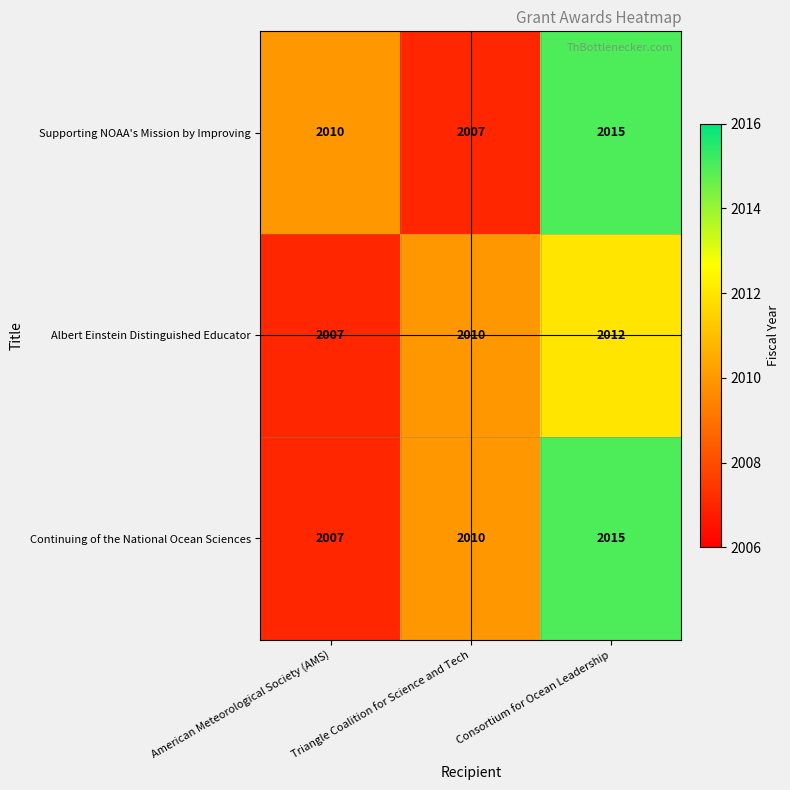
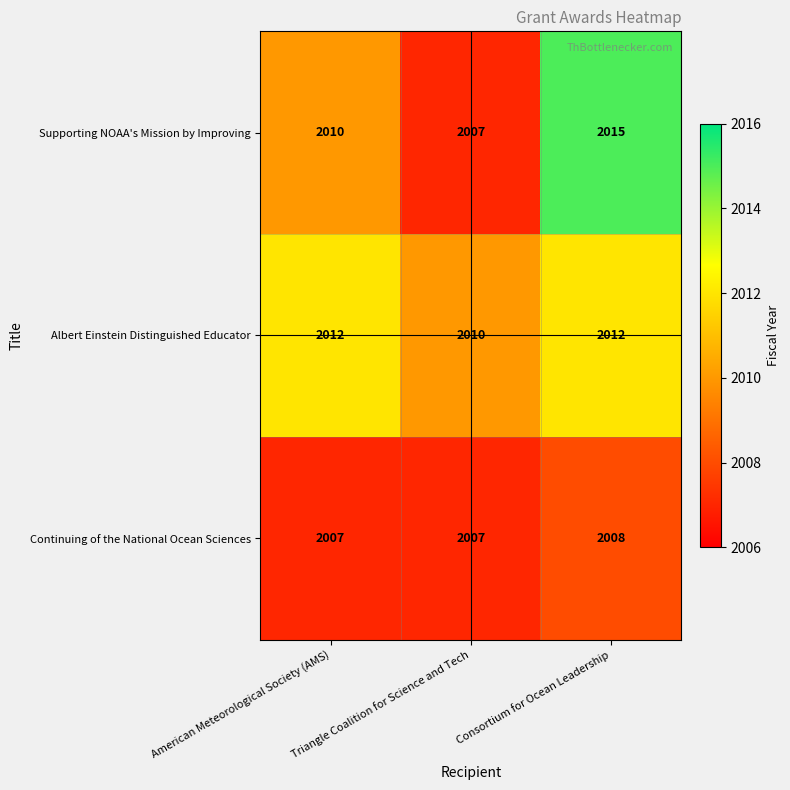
Albert Einstein Distinguished Educator, American Meteorological Society (AMS): 2007 -> 2012
Continuing of the National Ocean Sciences, Triangle Coalition for Science and Tech: 2010 -> 2007
Continuing of the National Ocean Sciences, Consortium for Ocean Leadership: 2015 -> 2008
